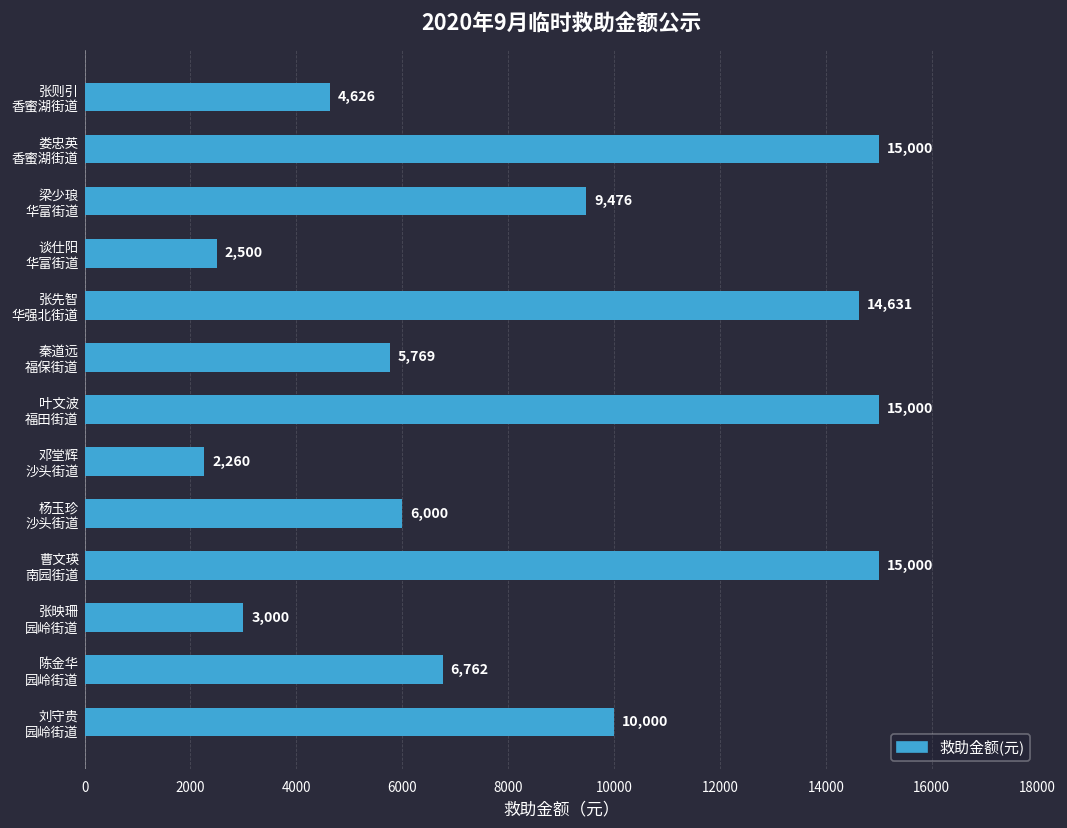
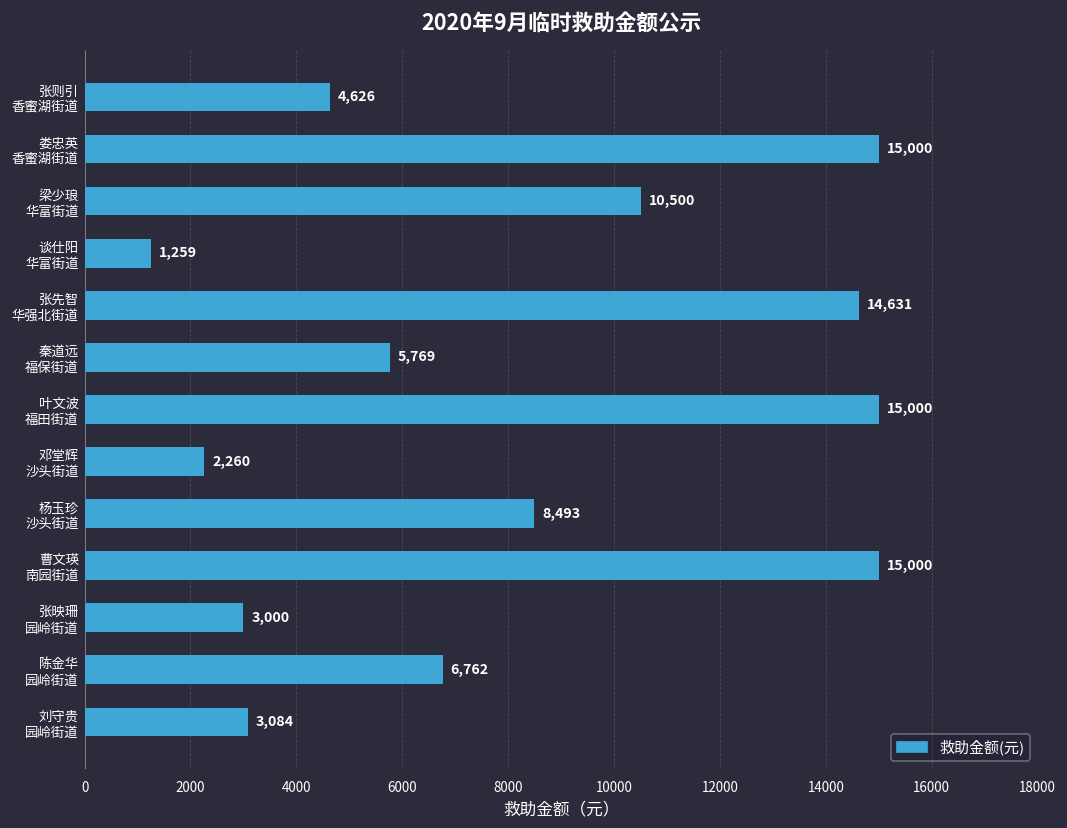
梁少琅 华富街道: 9,476 -> 10,500
谈仕阳 华富街道: 2,500 -> 1,259
杨玉珍 沙头街道: 6,000 -> 8,493
刘守贵 园岭街道: 10,000 -> 3,084
